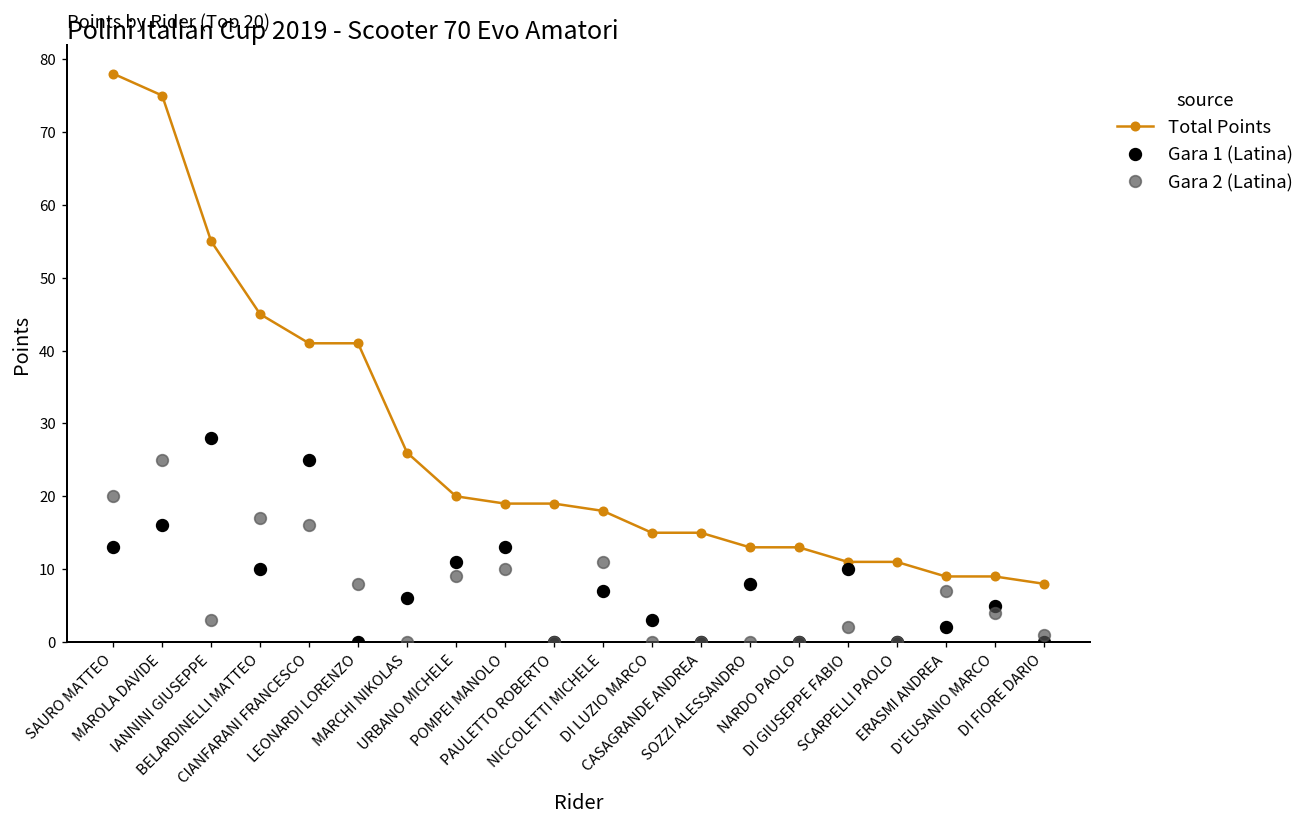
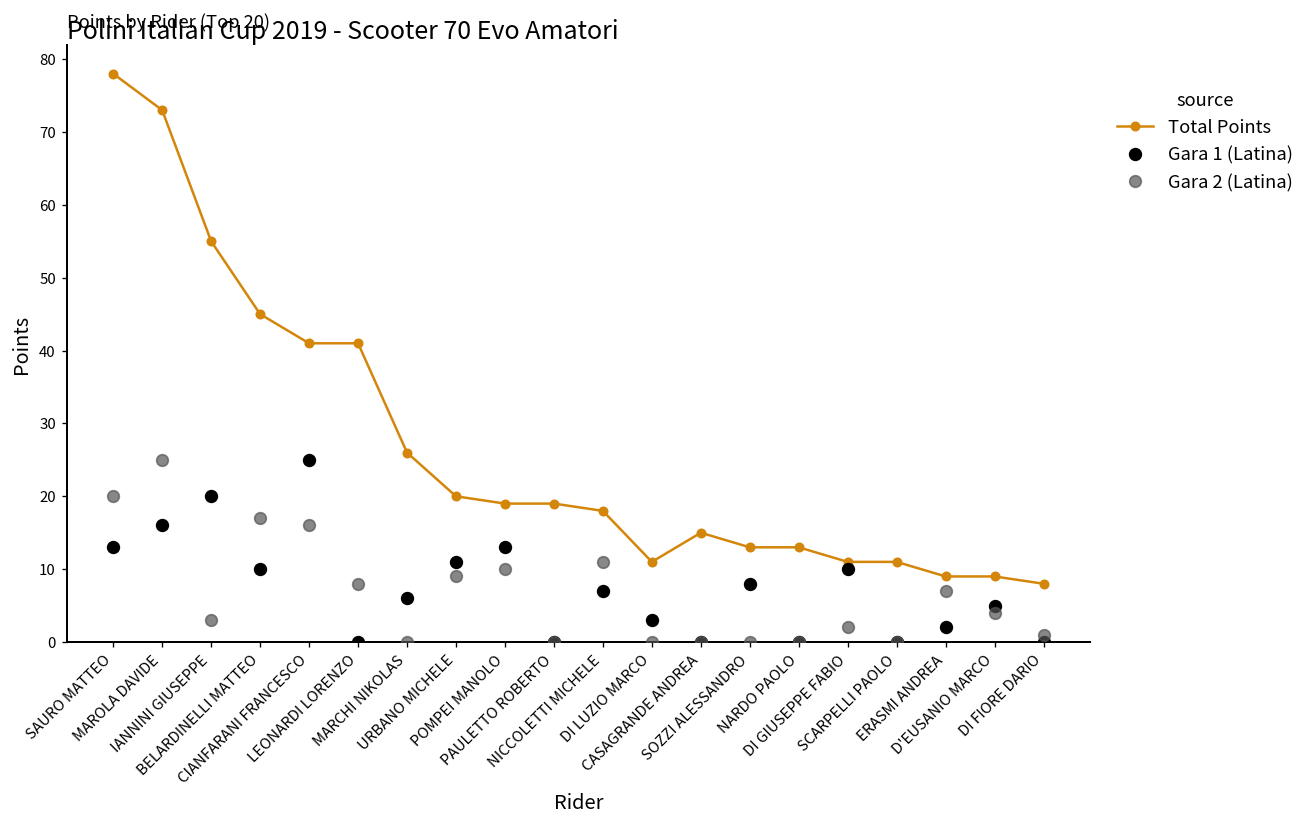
Total Points, MAROLA DAVIDE: 75 -> 73
Gara 1 (Latina), IANNINI GIUSEPPE: 28 -> 20
Total Points, DI LUZIO MARCO: 15 -> 11
